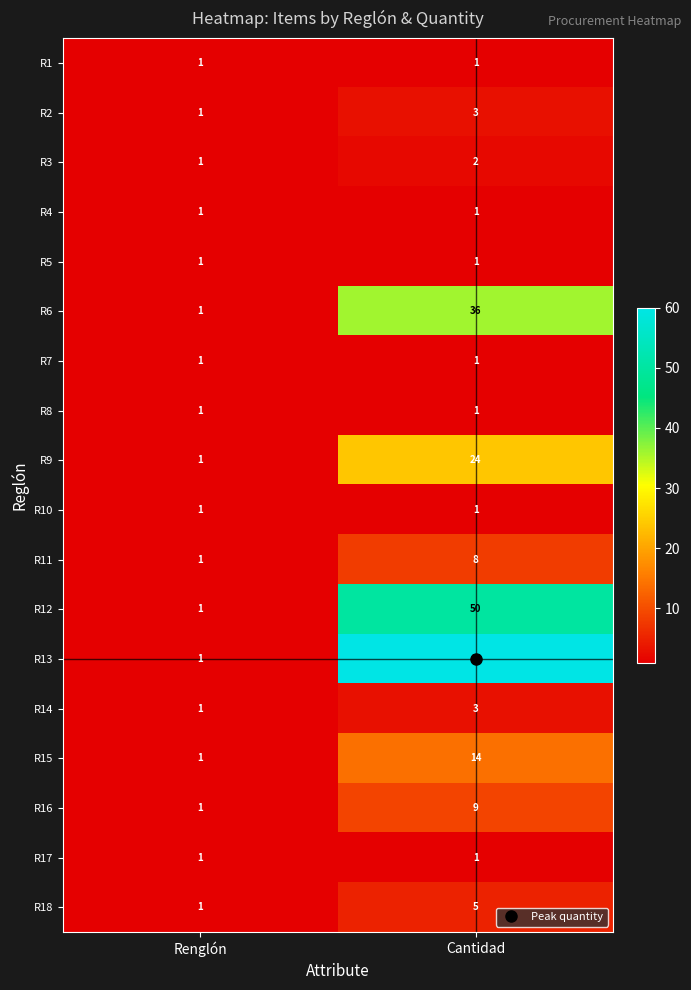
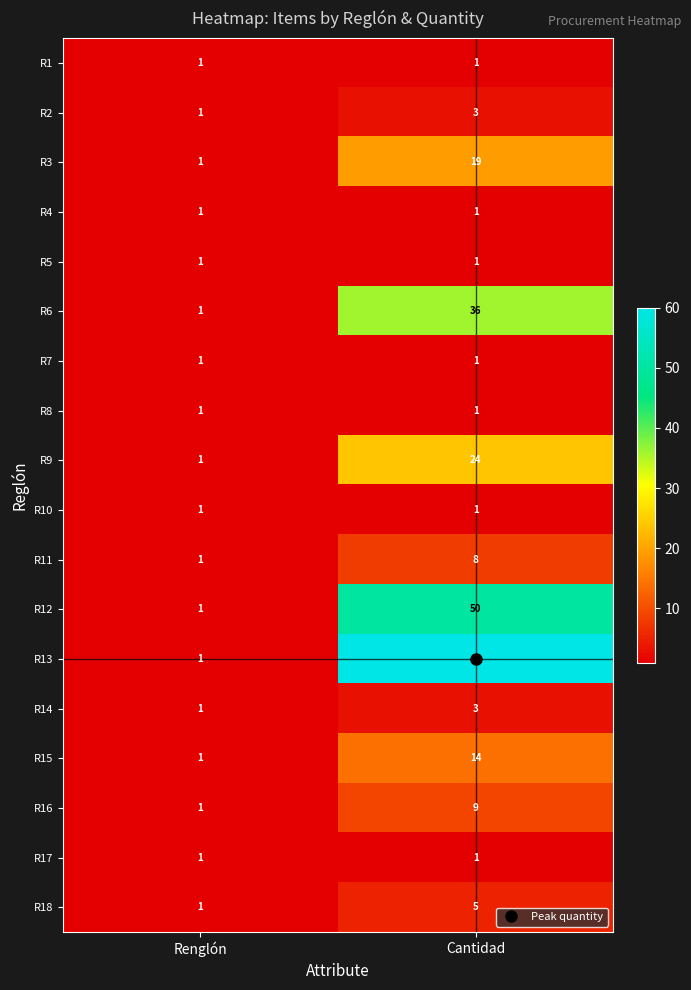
R3, Cantidad: 2 -> 19
